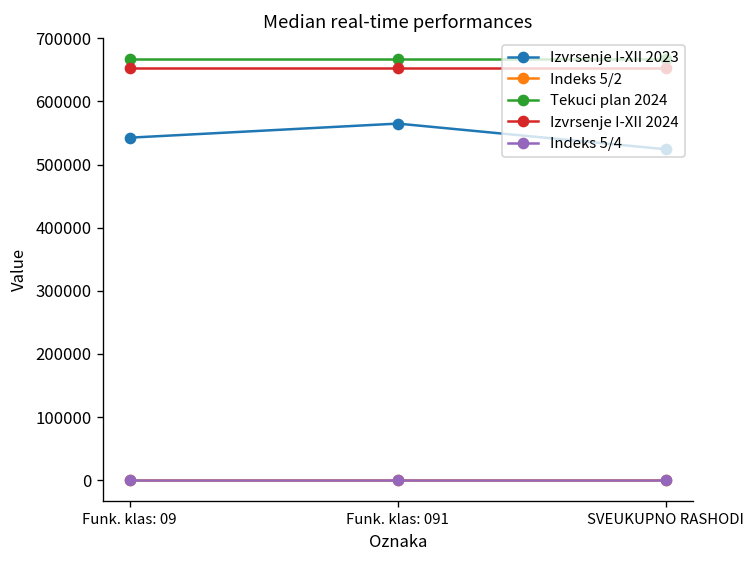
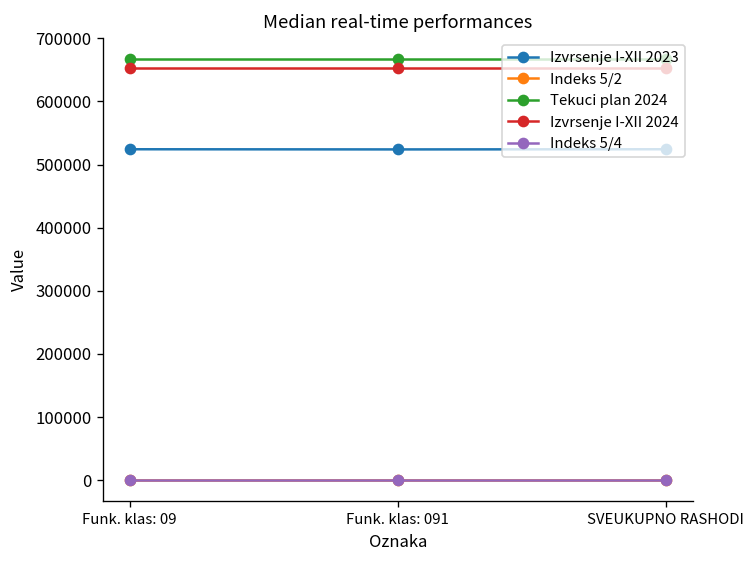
Izvrsenje I-XII 2023, Funk. klas: 09: 540000 -> 520000
Izvrsenje I-XII 2023, Funk. klas: 091: 560000 -> 520000
